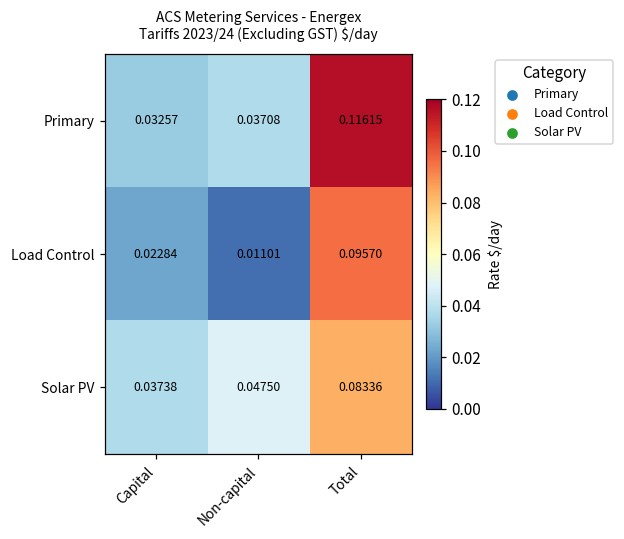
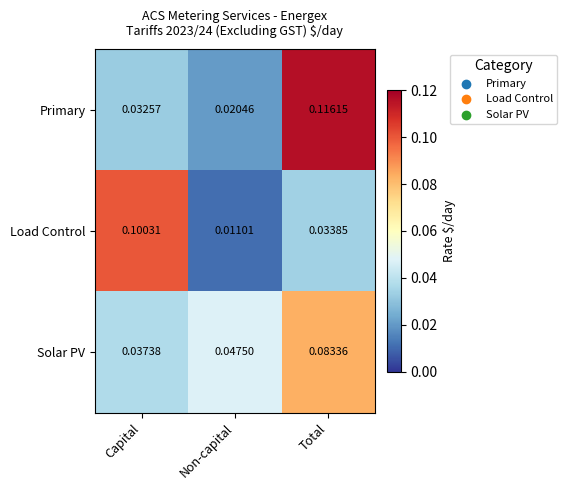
Primary, Non-capital: 0.03708 -> 0.02046
Load Control, Capital: 0.02284 -> 0.10031
Load Control, Total: 0.09570 -> 0.03385
